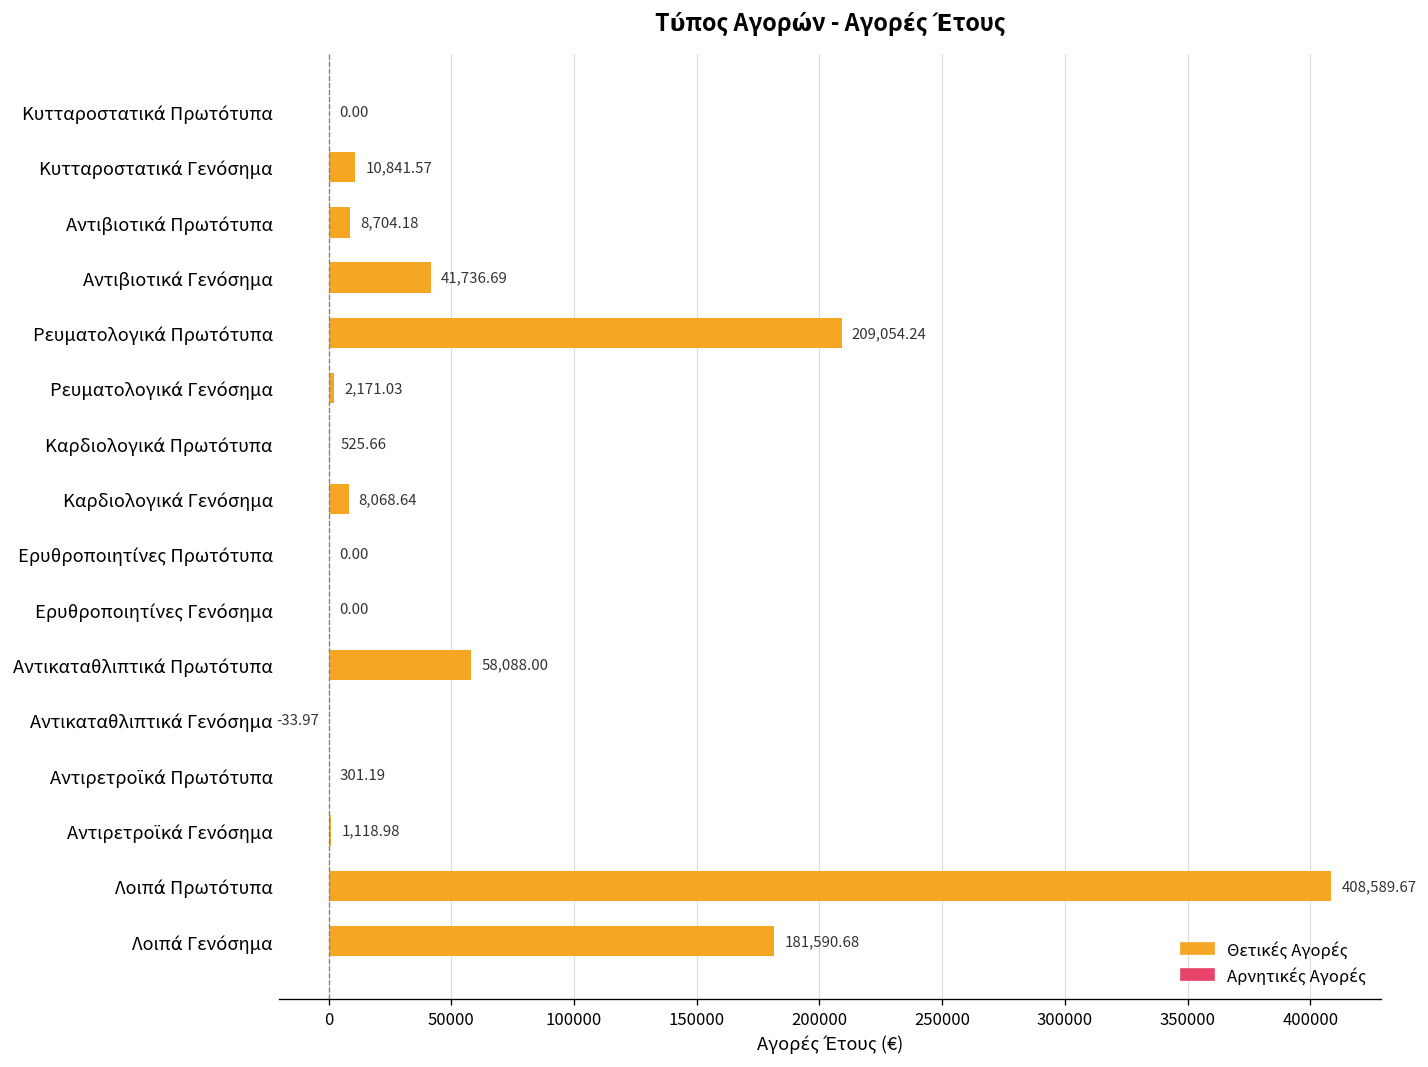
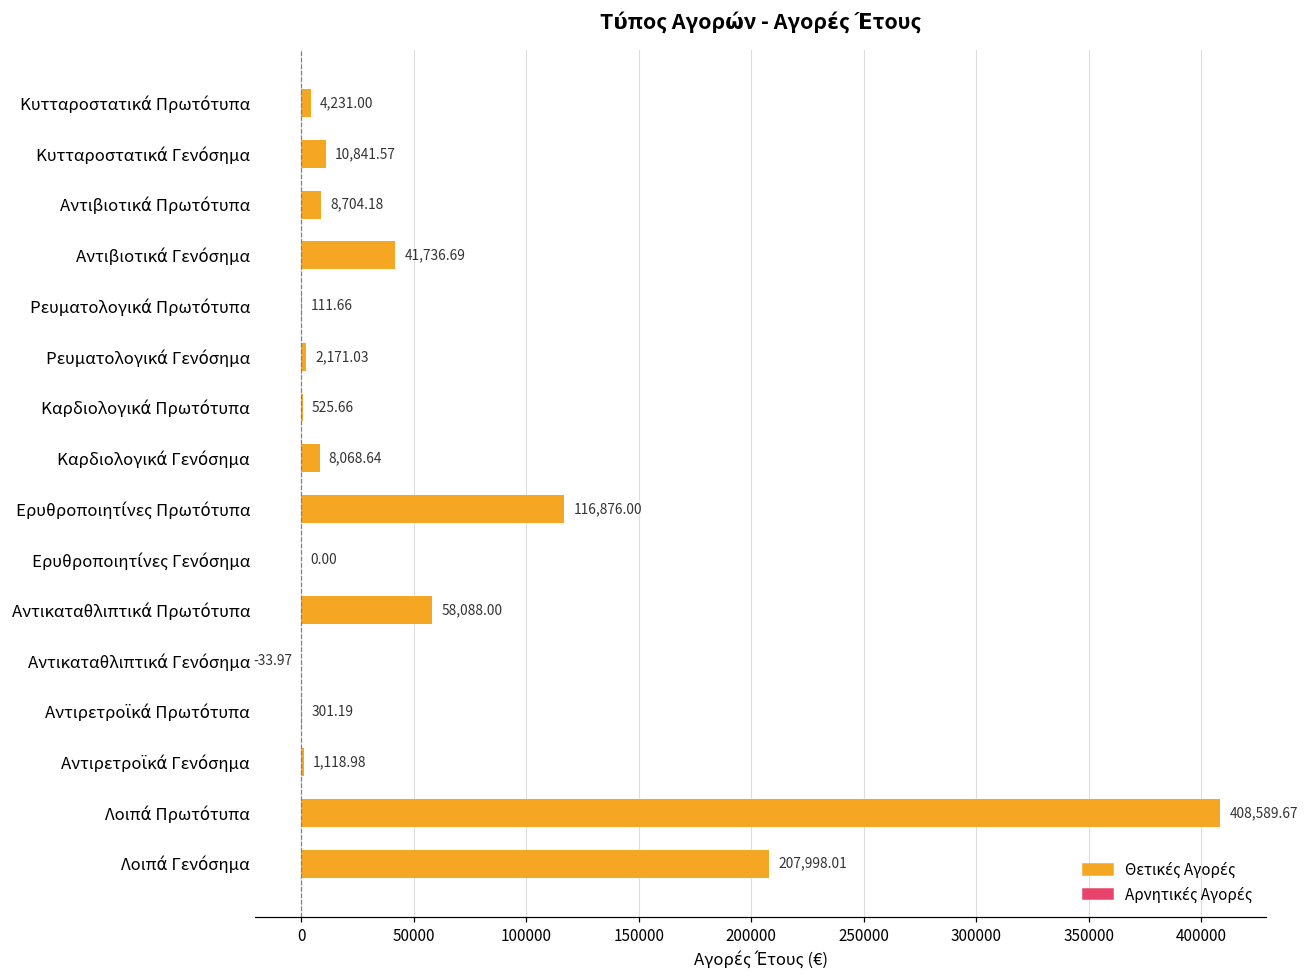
Κυτταροστατικά Πρωτότυπα: 0.00 -> 4,231.00
Ρευματολογικά Πρωτότυπα: 209,054.24 -> 111.66
Ερυθροποιητίνες Πρωτότυπα: 0.00 -> 116,876.00
Λοιπά Γενόσημα: 181,590.68 -> 207,998.01
